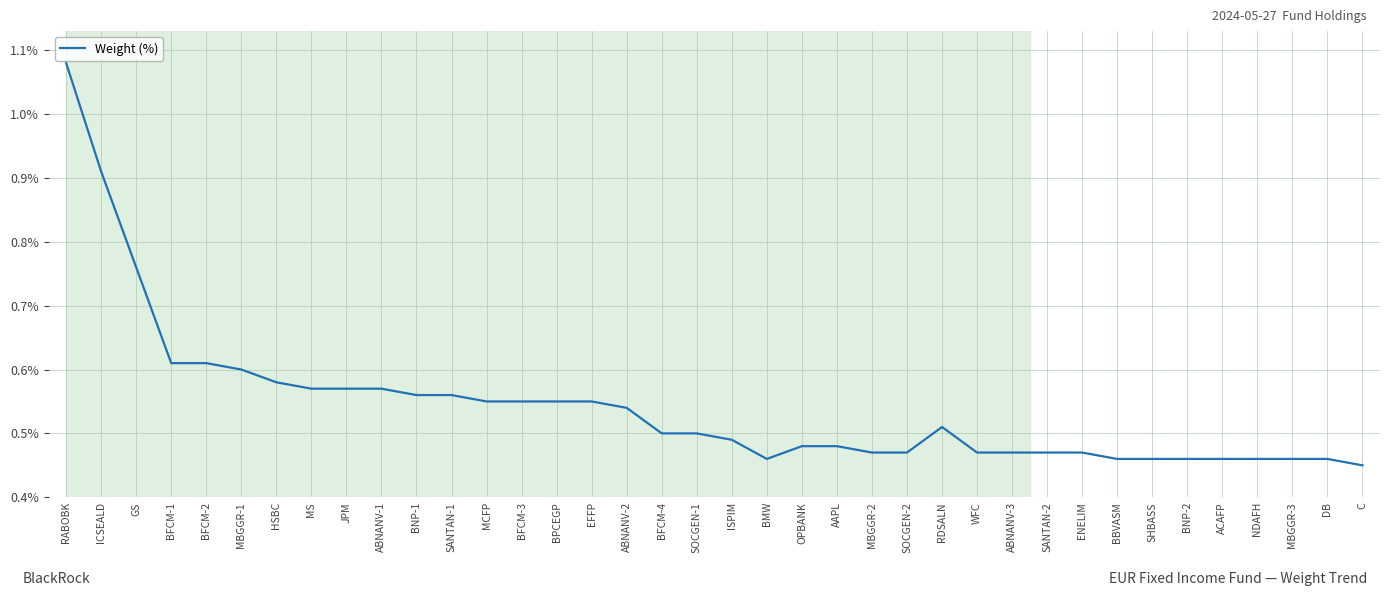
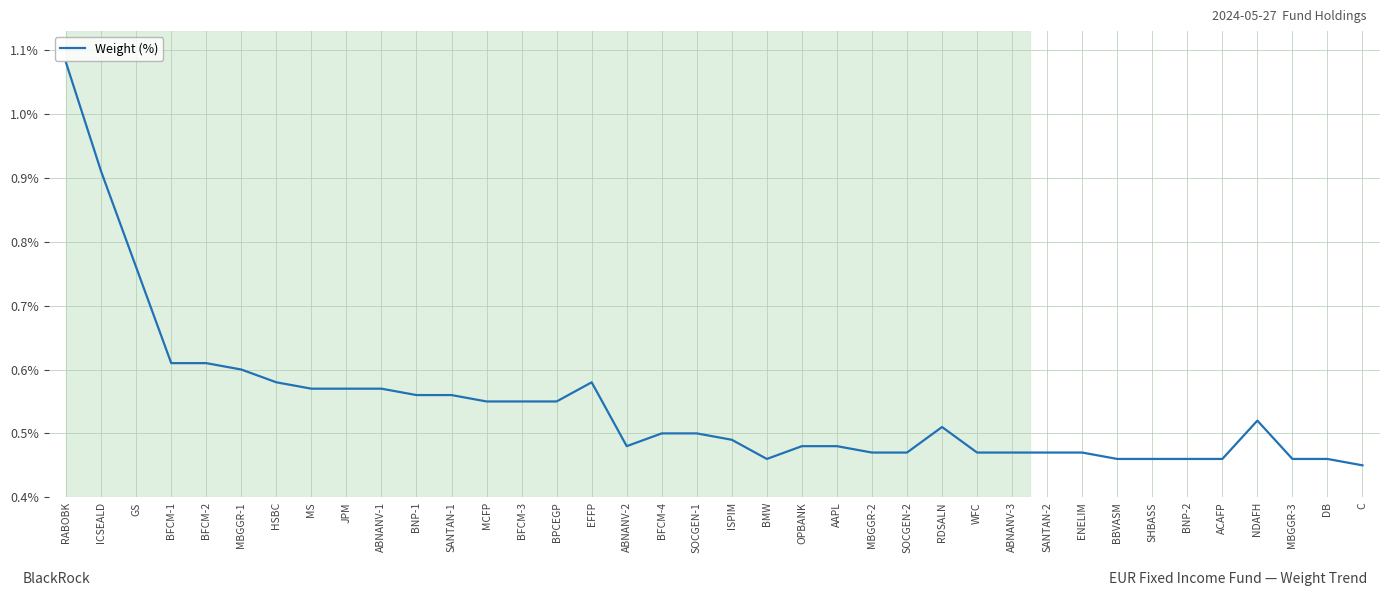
EFFP: 0.55% -> 0.58%
ABNANV-2: 0.54% -> 0.48%
NDAFH: 0.46% -> 0.52%
